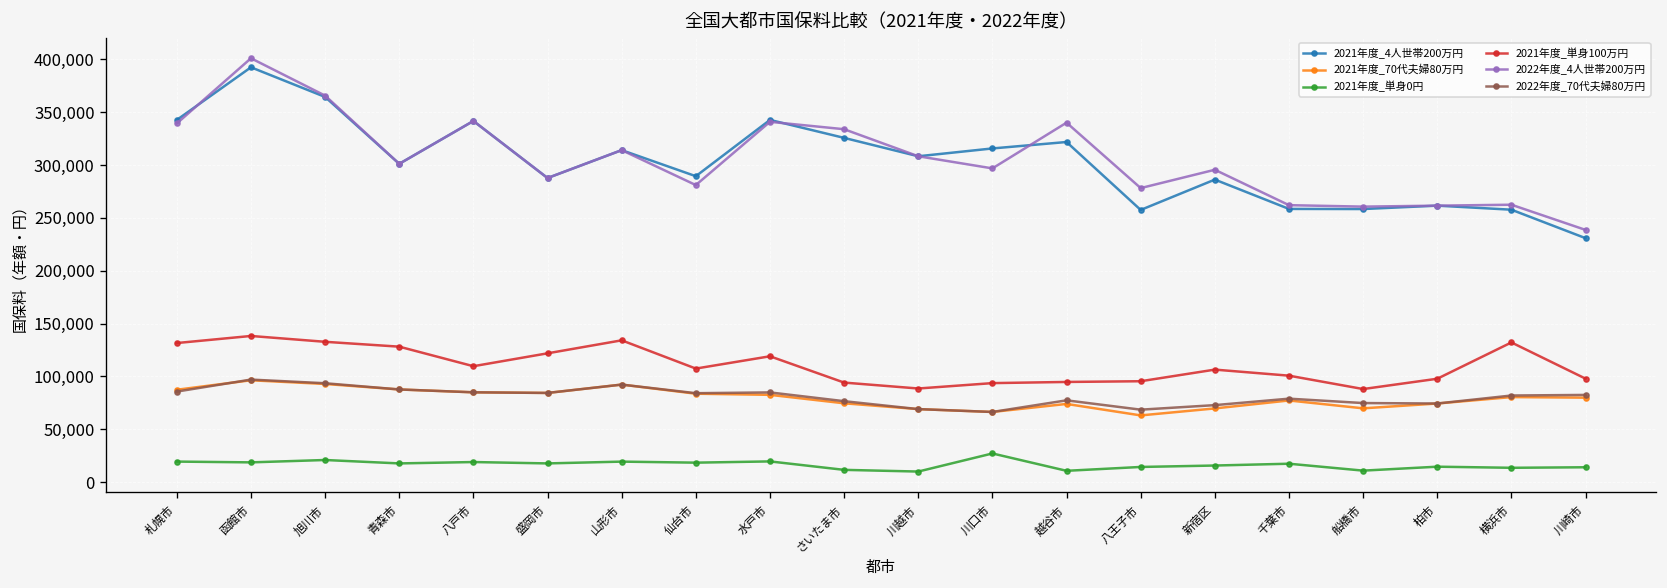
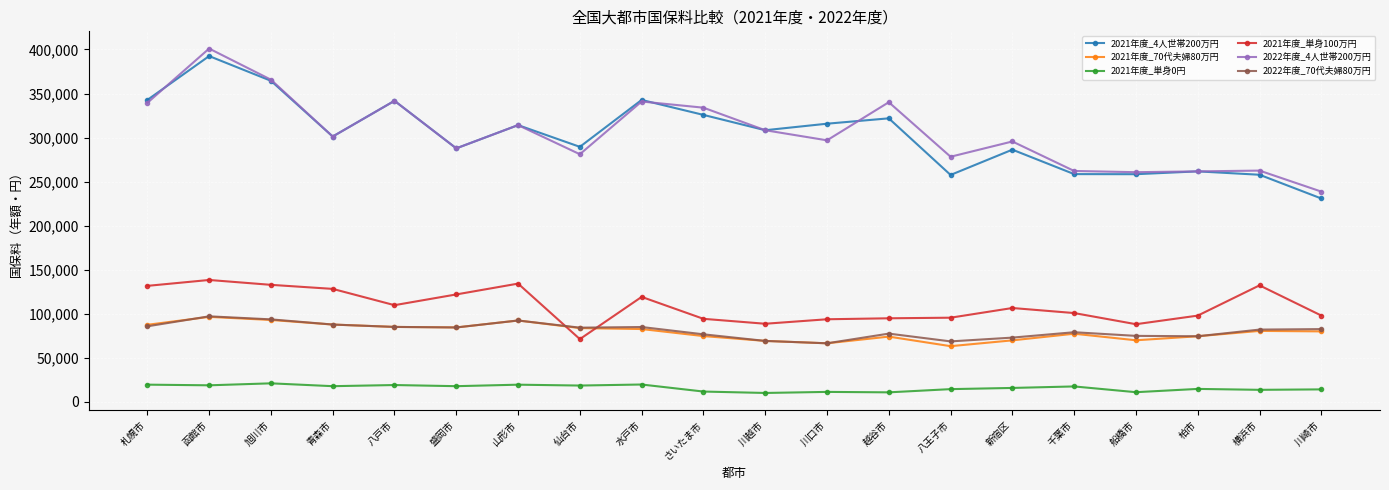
2021年度_単身100万円, 仙台市: 110,000 -> 70,000
2021年度_単身0円, 川口市: 30,000 -> 10,000
